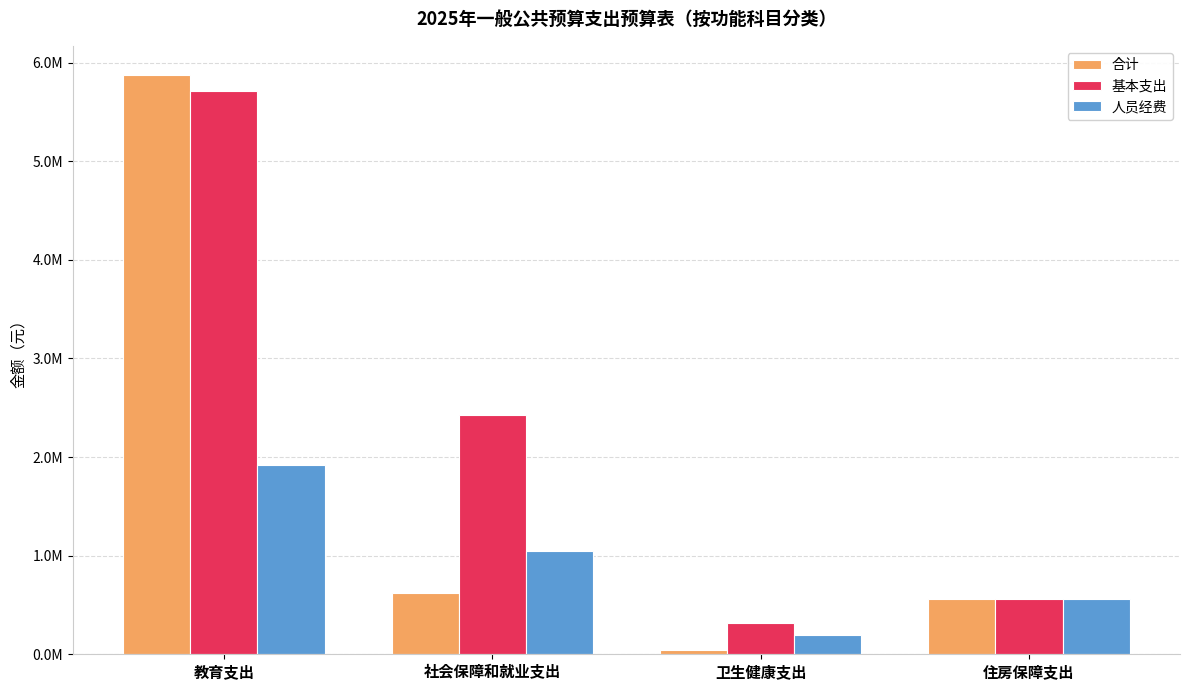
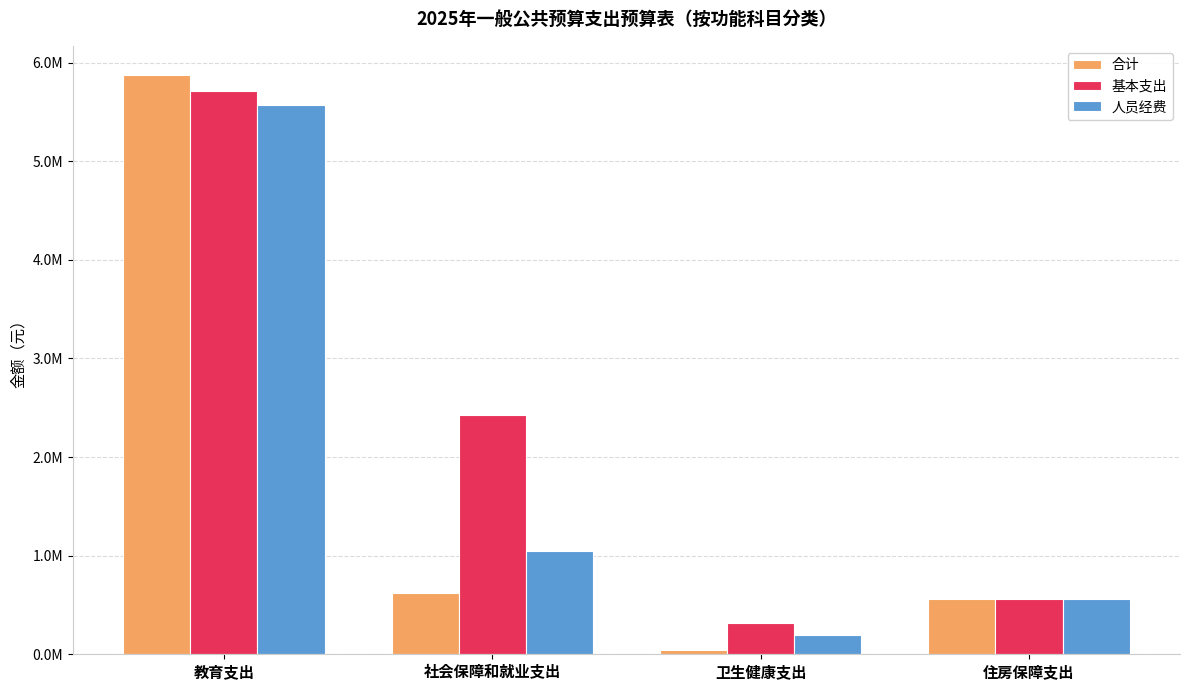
人员经费, 教育支出: 1900000 -> 5600000
